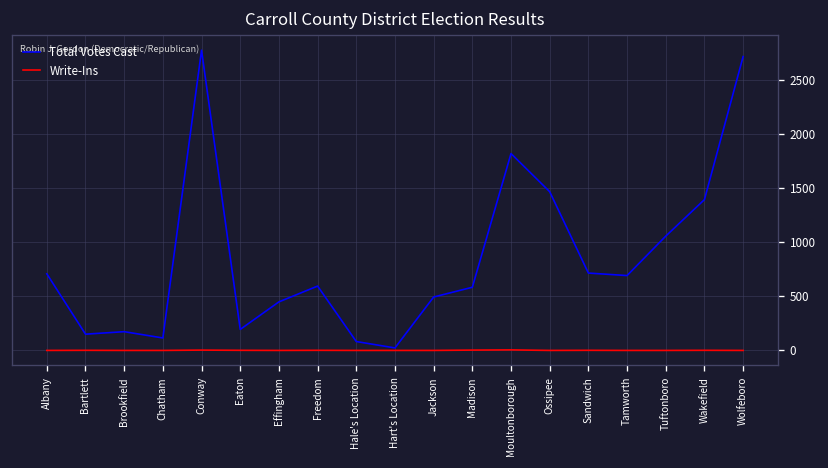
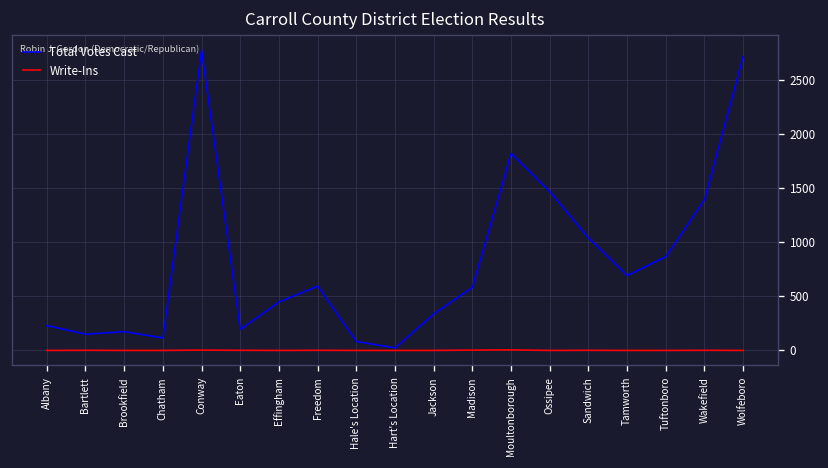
Total Votes Cast, Albany: 700 -> 200
Total Votes Cast, Jackson: 500 -> 300
Total Votes Cast, Sandwich: 700 -> 1000
Total Votes Cast, Tuftonboro: 1100 -> 900
